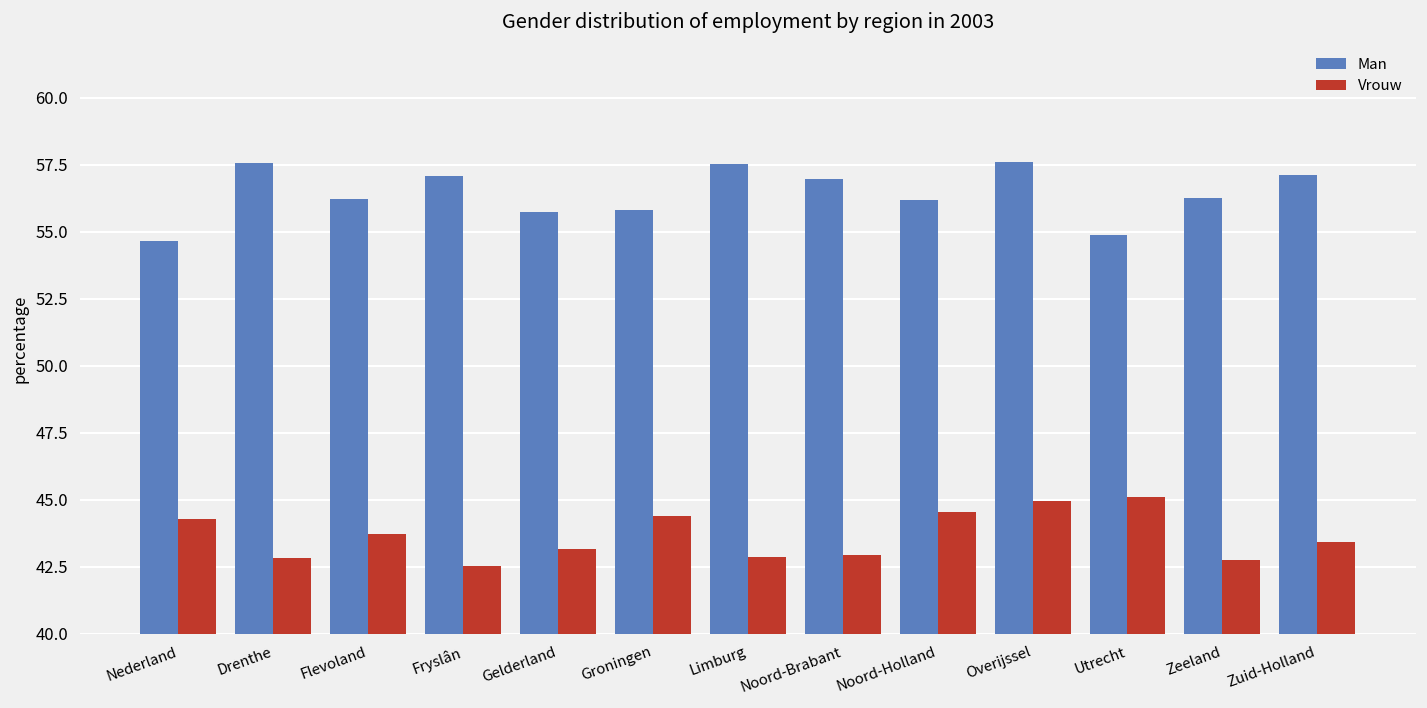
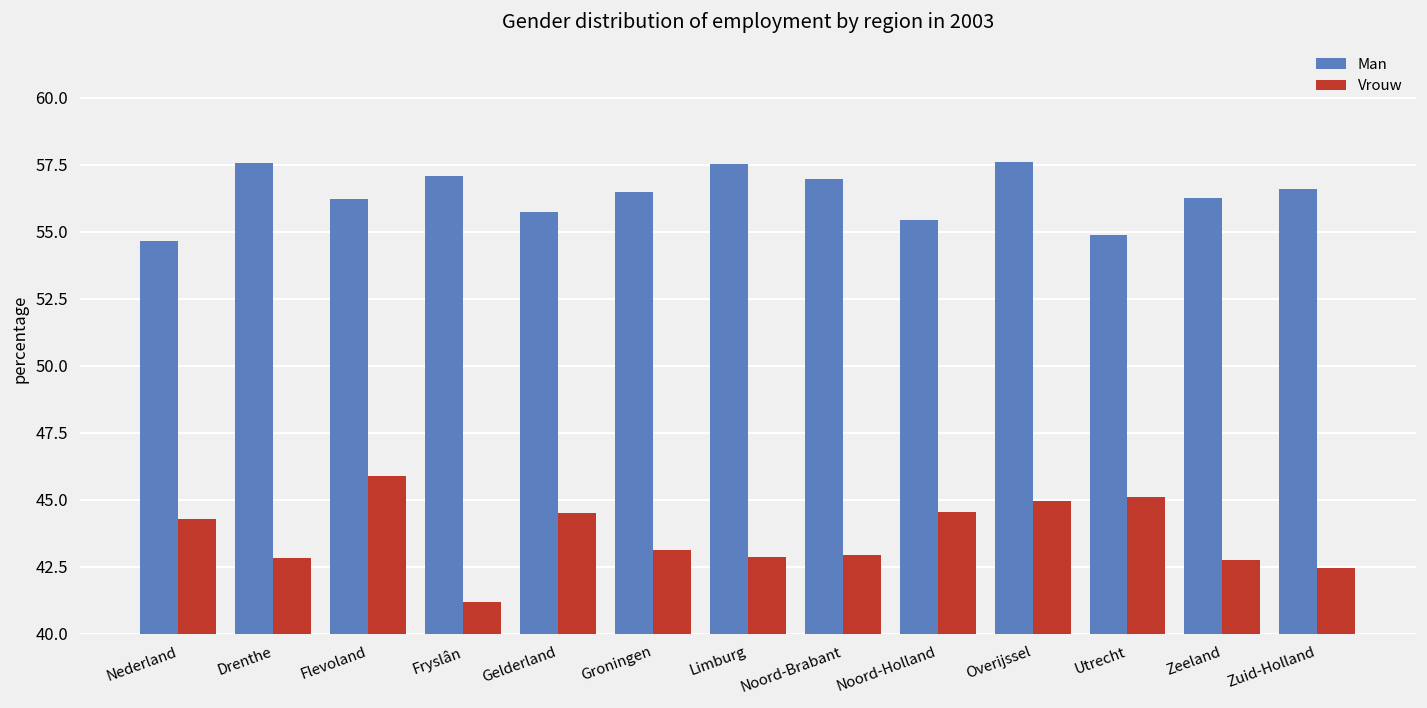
Vrouw, Flevoland: 43.7 -> 45.9
Vrouw, Fryslân: 42.5 -> 41.2
Vrouw, Gelderland: 43.2 -> 44.5
Man, Groningen: 55.8 -> 56.5
Vrouw, Groningen: 44.4 -> 43.1
Man, Noord-Holland: 56.2 -> 55.5
Man, Zuid-Holland: 57.1 -> 56.6
Vrouw, Zuid-Holland: 43.4 -> 42.4
